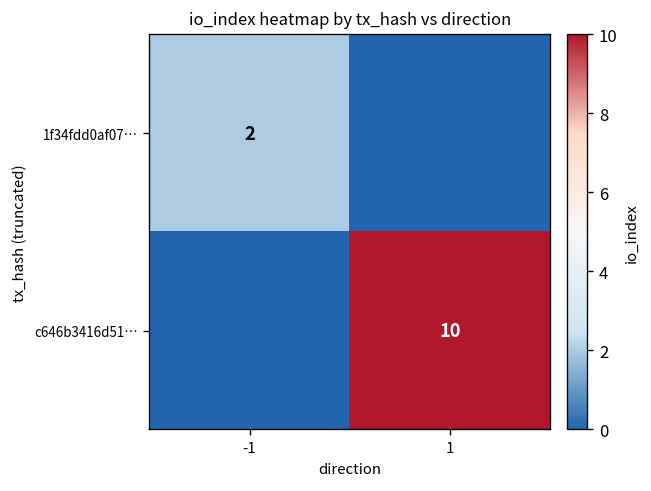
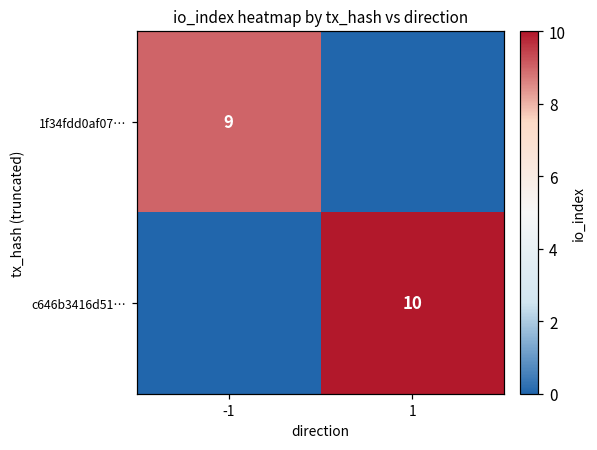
1f34fdd0af07…, -1: 2 -> 9
